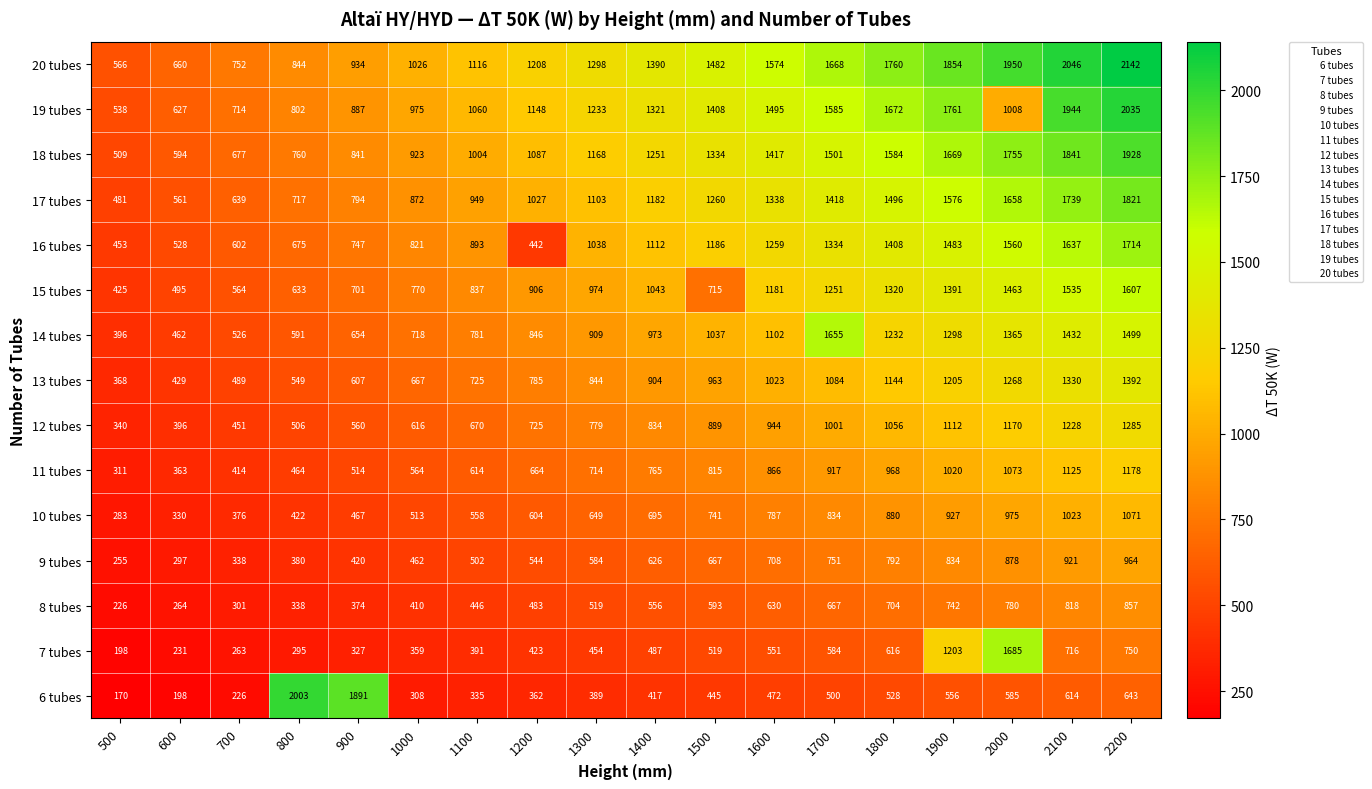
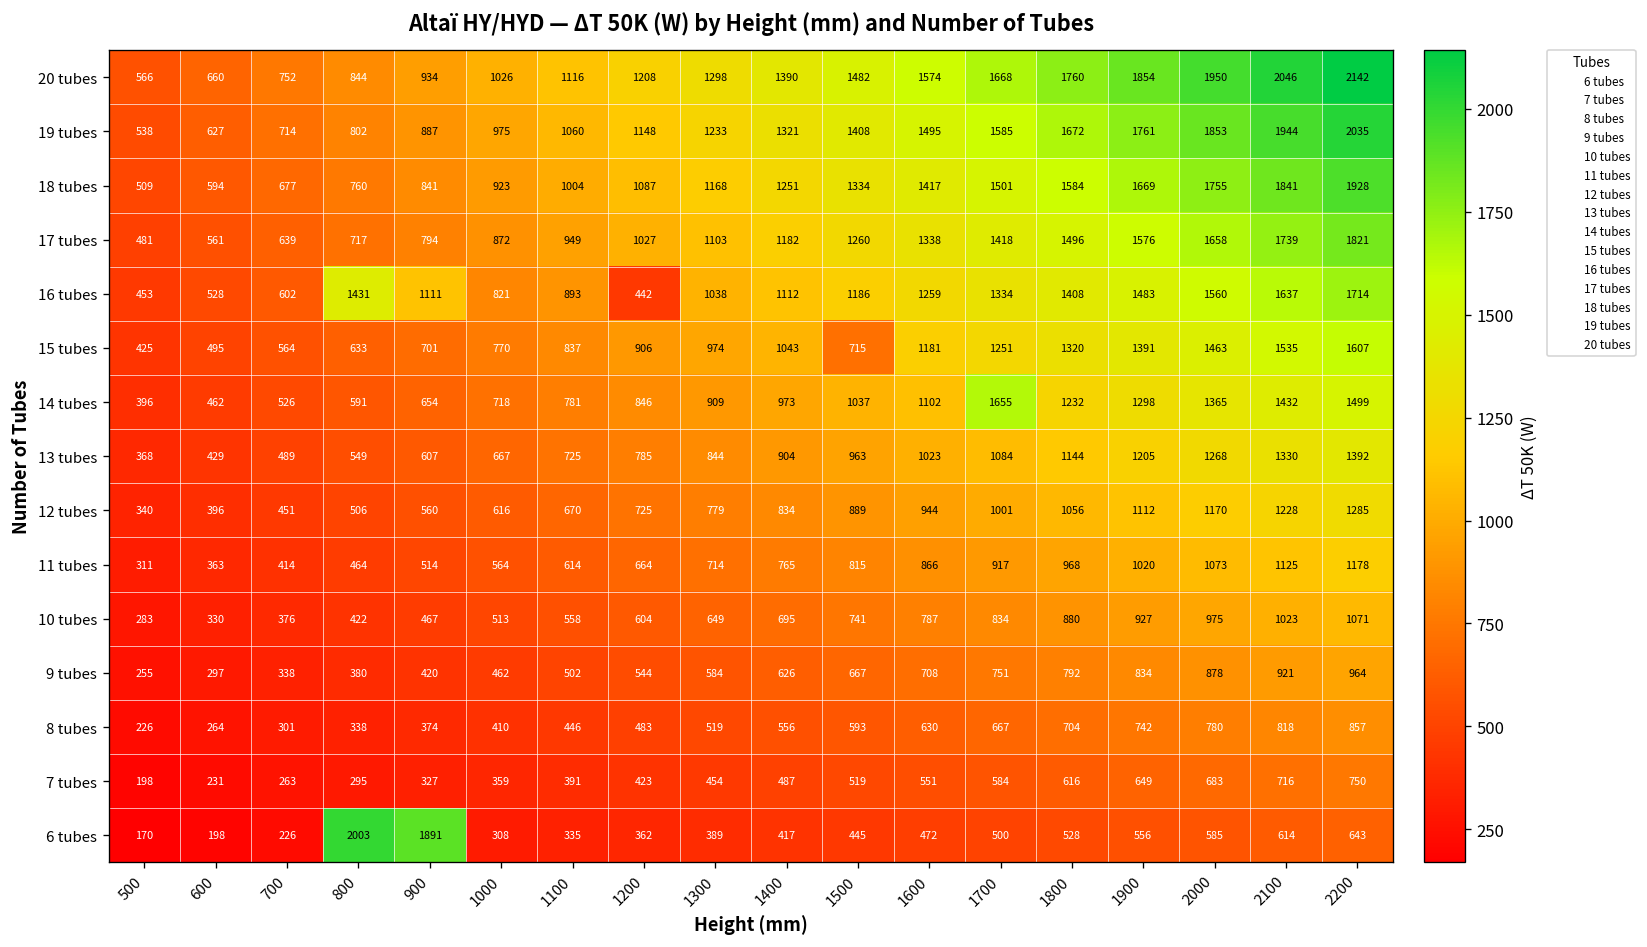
19 tubes, 2000: 1008 -> 1853
16 tubes, 800: 675 -> 1431
16 tubes, 900: 747 -> 1111
7 tubes, 1900: 1203 -> 649
7 tubes, 2000: 1685 -> 683
